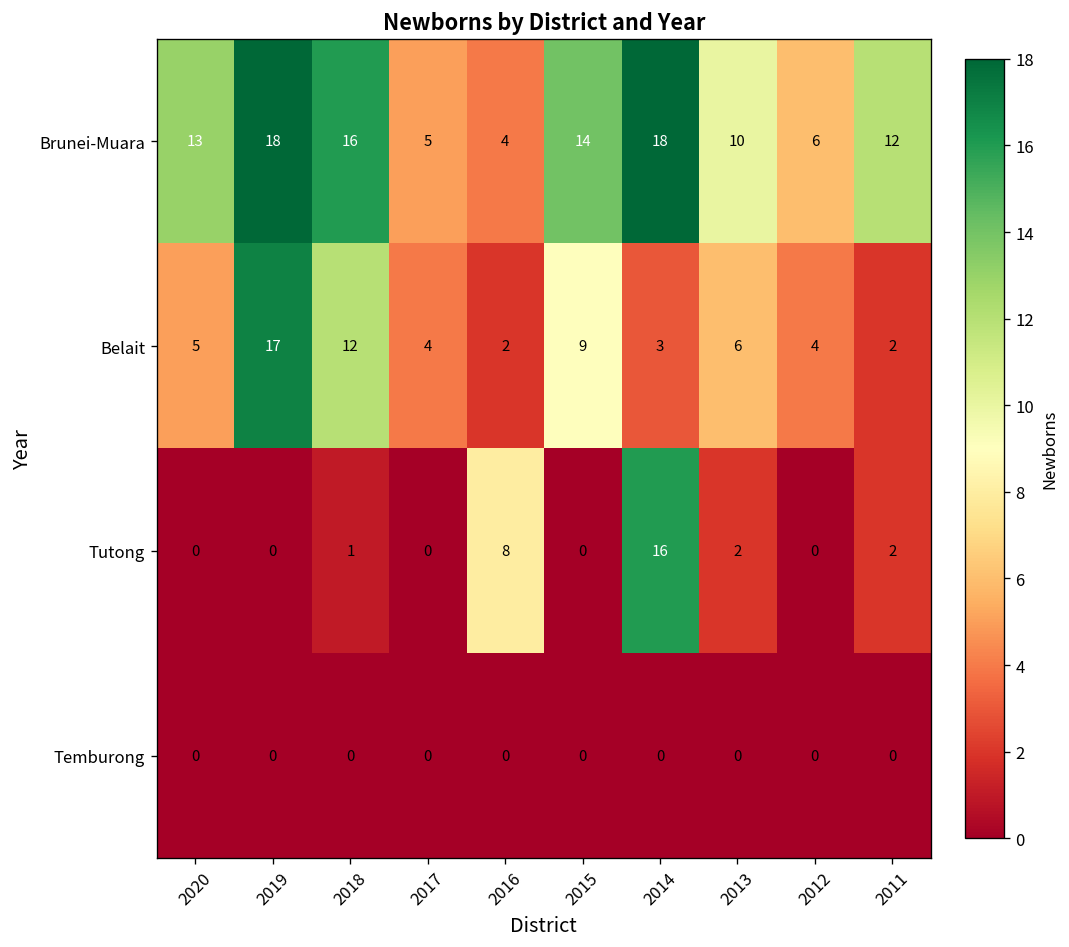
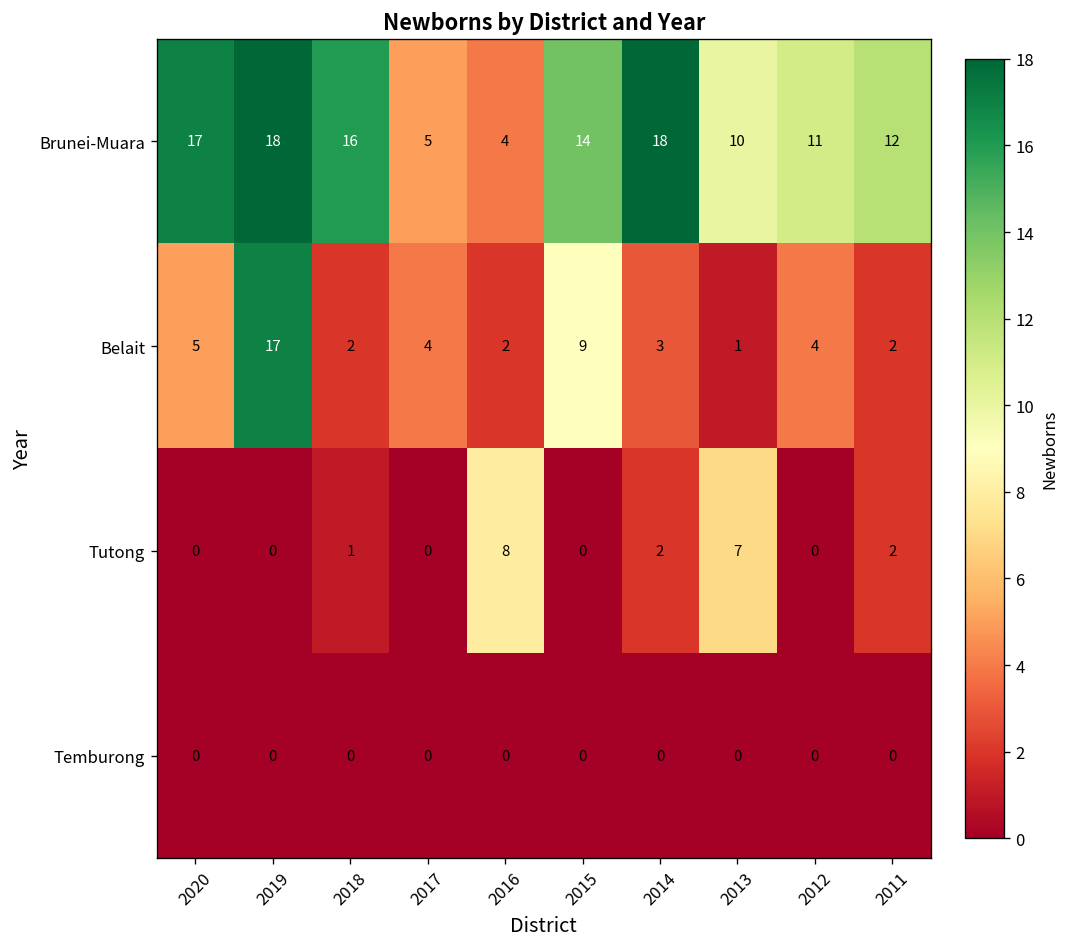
Brunei-Muara, 2020: 13 -> 17
Brunei-Muara, 2012: 6 -> 11
Belait, 2018: 12 -> 2
Belait, 2013: 6 -> 1
Tutong, 2014: 16 -> 2
Tutong, 2013: 2 -> 7
